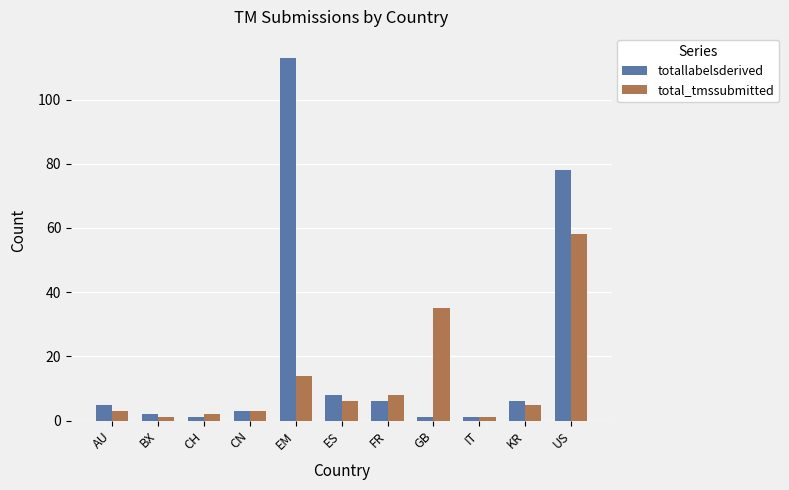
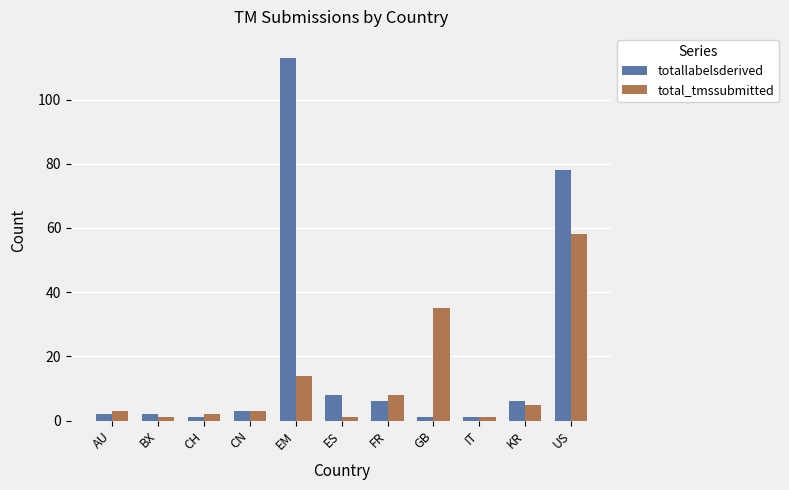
totallabelsderived, AU: 5 -> 2
total_tmssubmitted, ES: 6 -> 1
